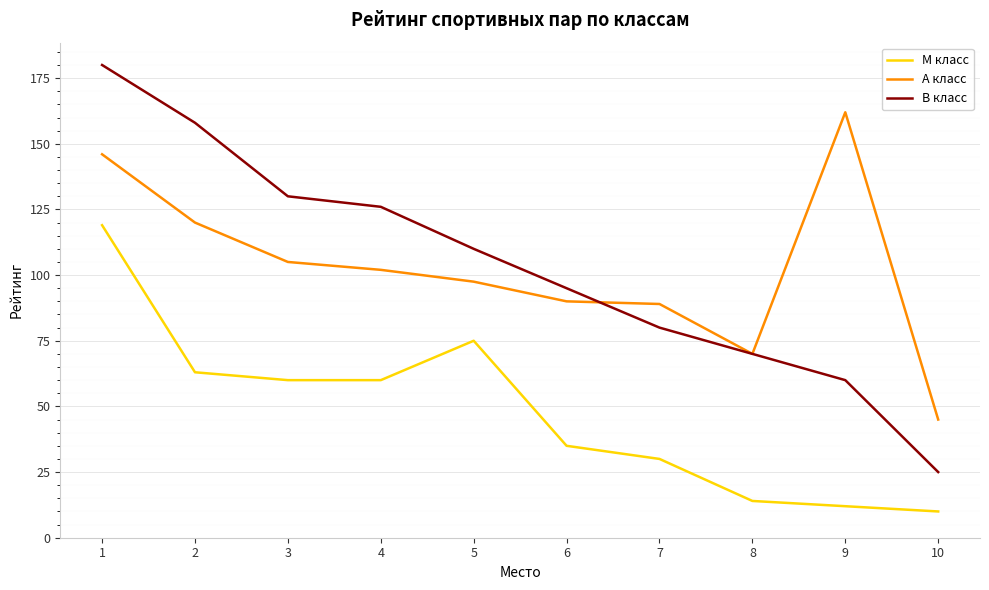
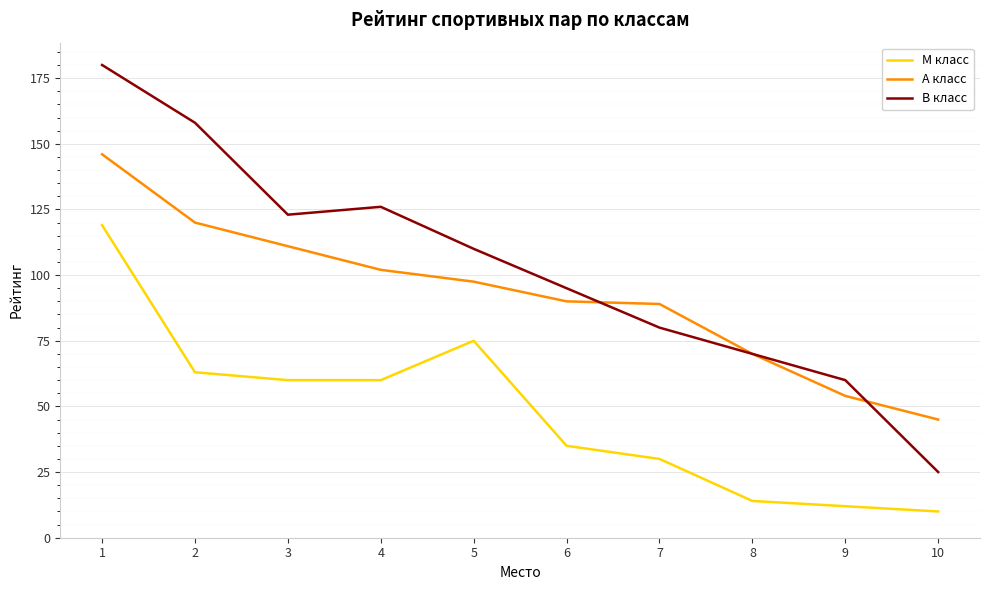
A класс, 3: 105 -> 111
B класс, 3: 130 -> 123
A класс, 9: 162 -> 54
